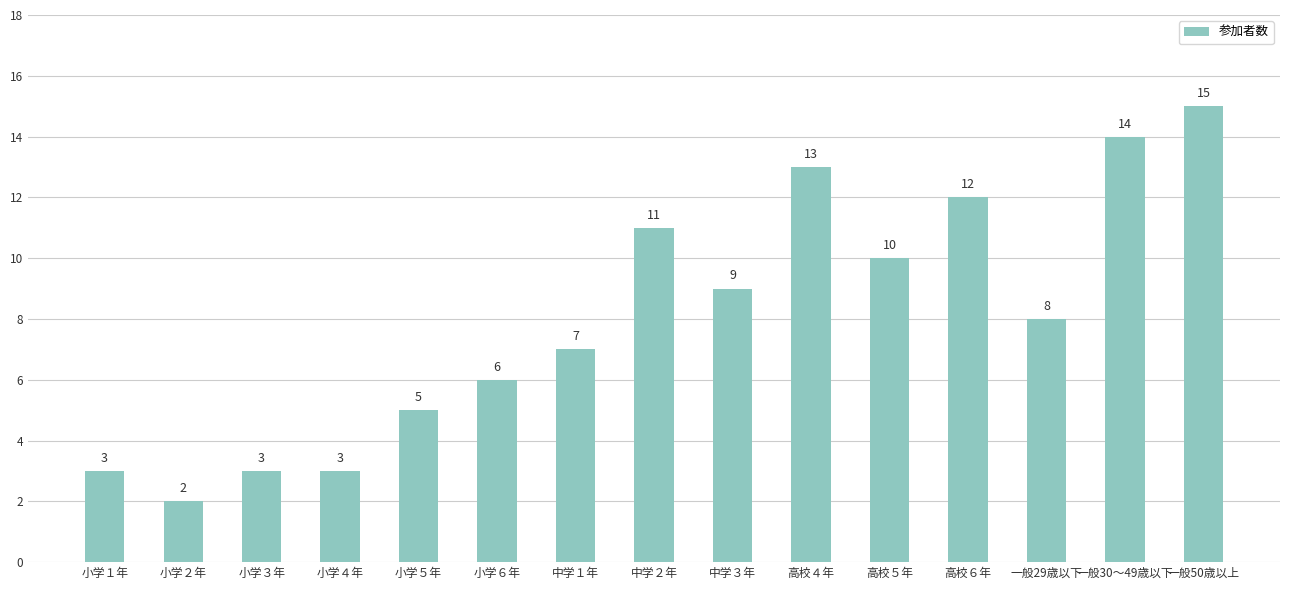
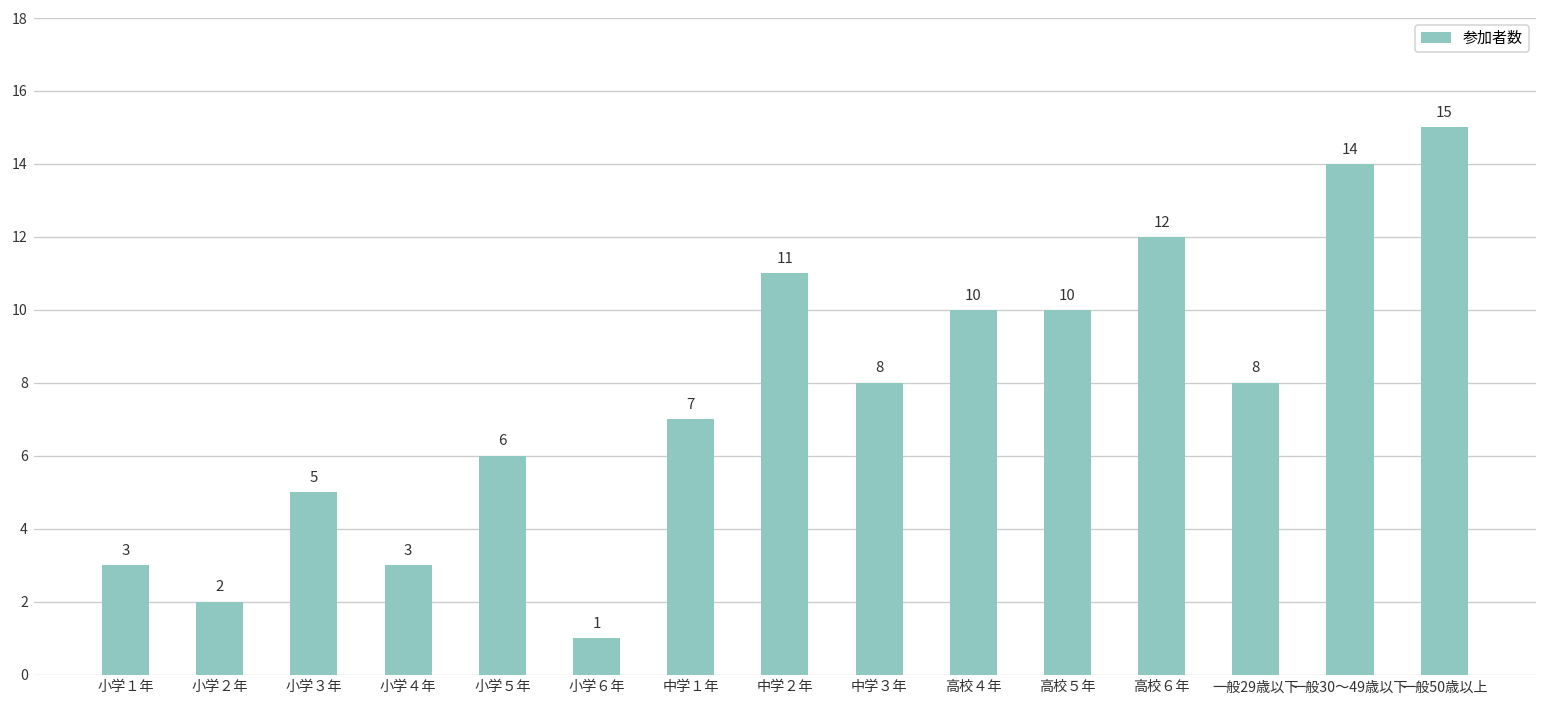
小学３年: 3 -> 5
小学５年: 5 -> 6
小学６年: 6 -> 1
中学３年: 9 -> 8
高校４年: 13 -> 10
